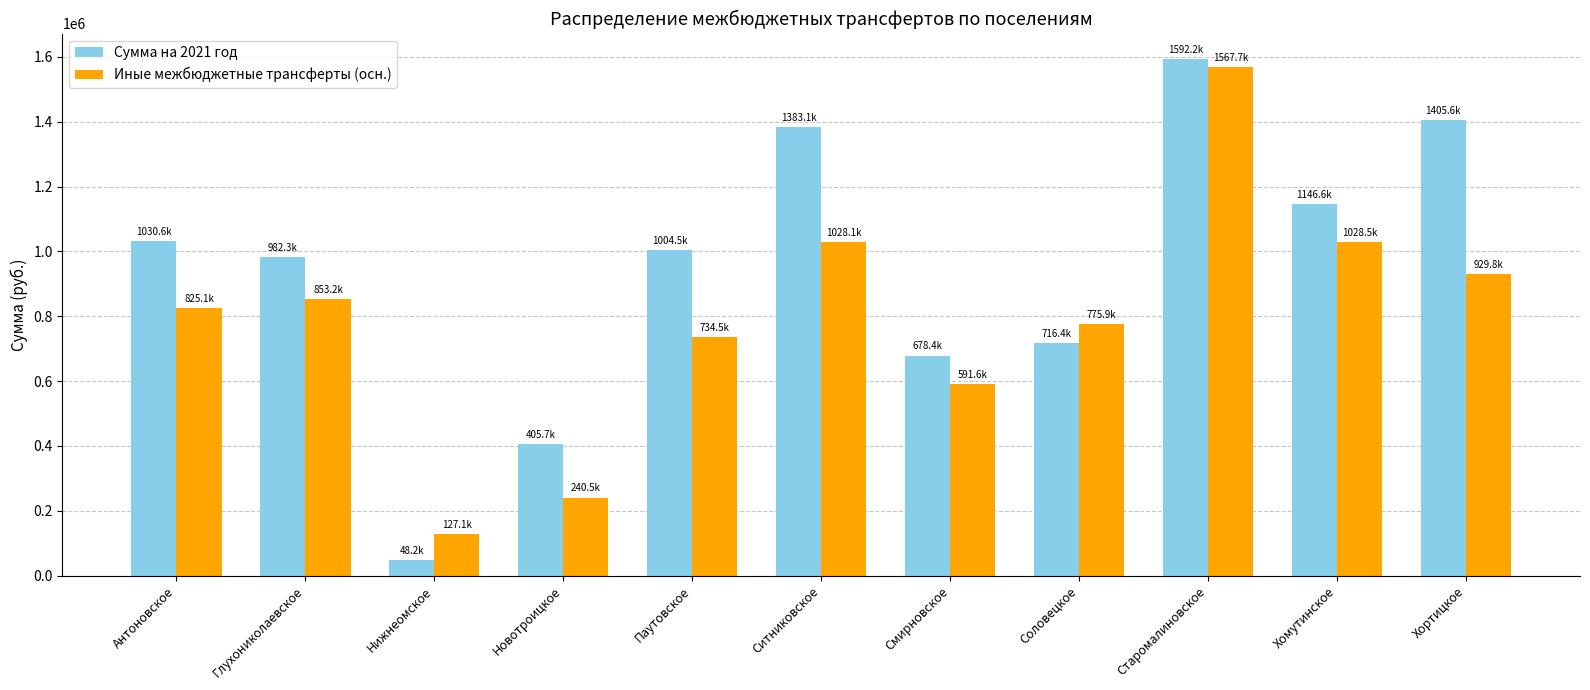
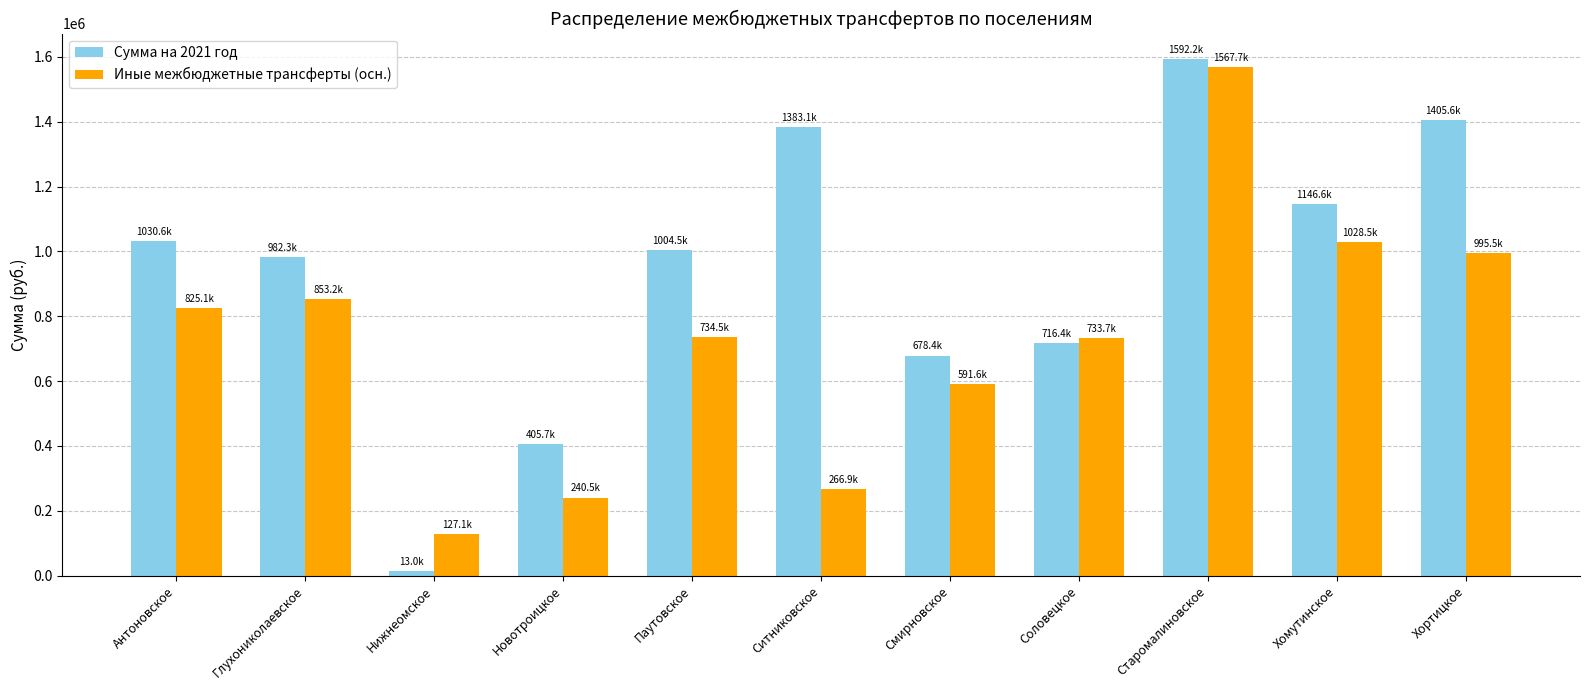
Сумма на 2021 год, Нижнеомское: 48.2k -> 13.0k
Иные межбюджетные трансферты (осн.), Ситниковское: 1028.1k -> 266.9k
Иные межбюджетные трансферты (осн.), Соловецкое: 775.9k -> 733.7k
Иные межбюджетные трансферты (осн.), Хортицкое: 929.8k -> 995.5k
